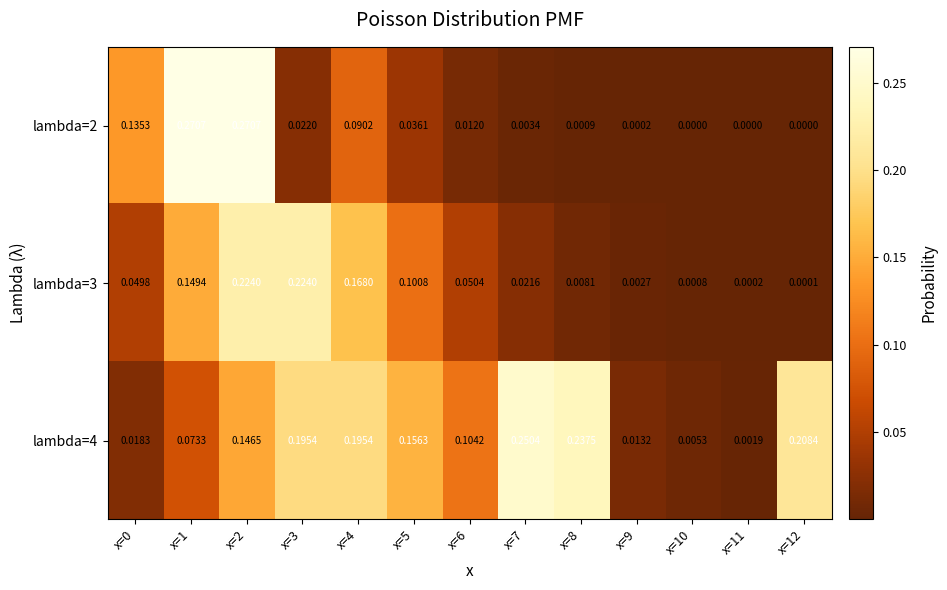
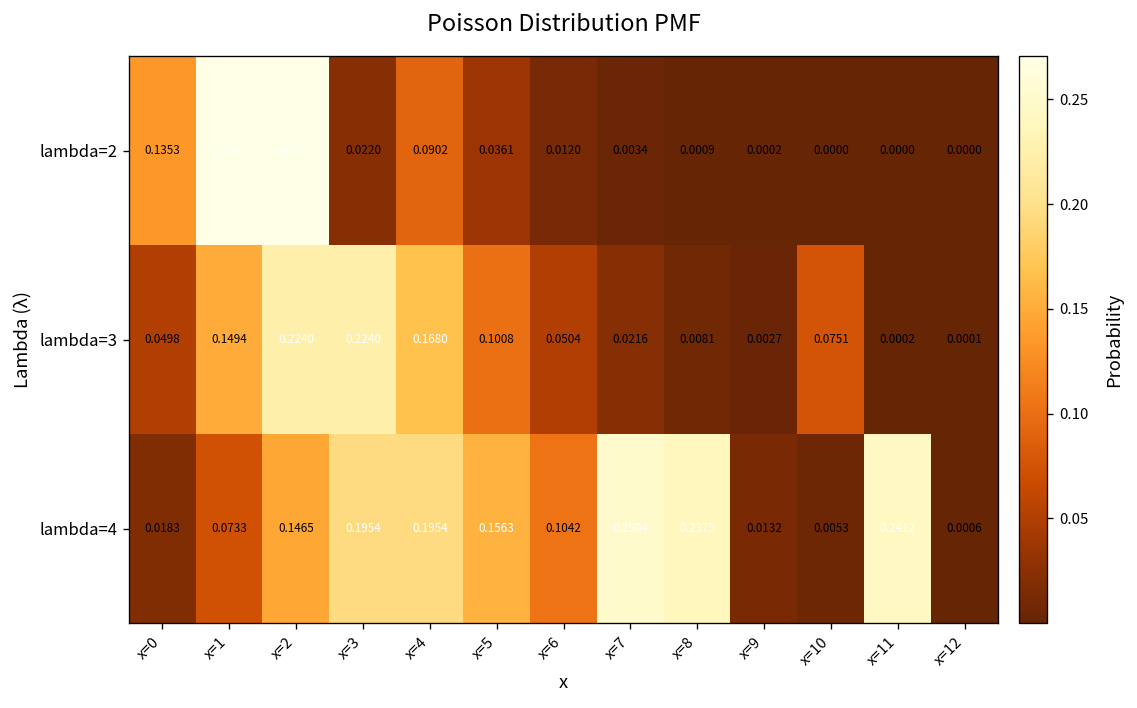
lambda=3, x=10: 0.0008 -> 0.0751
lambda=4, x=11: 0.0019 -> 0.2412
lambda=4, x=12: 0.2084 -> 0.0006
